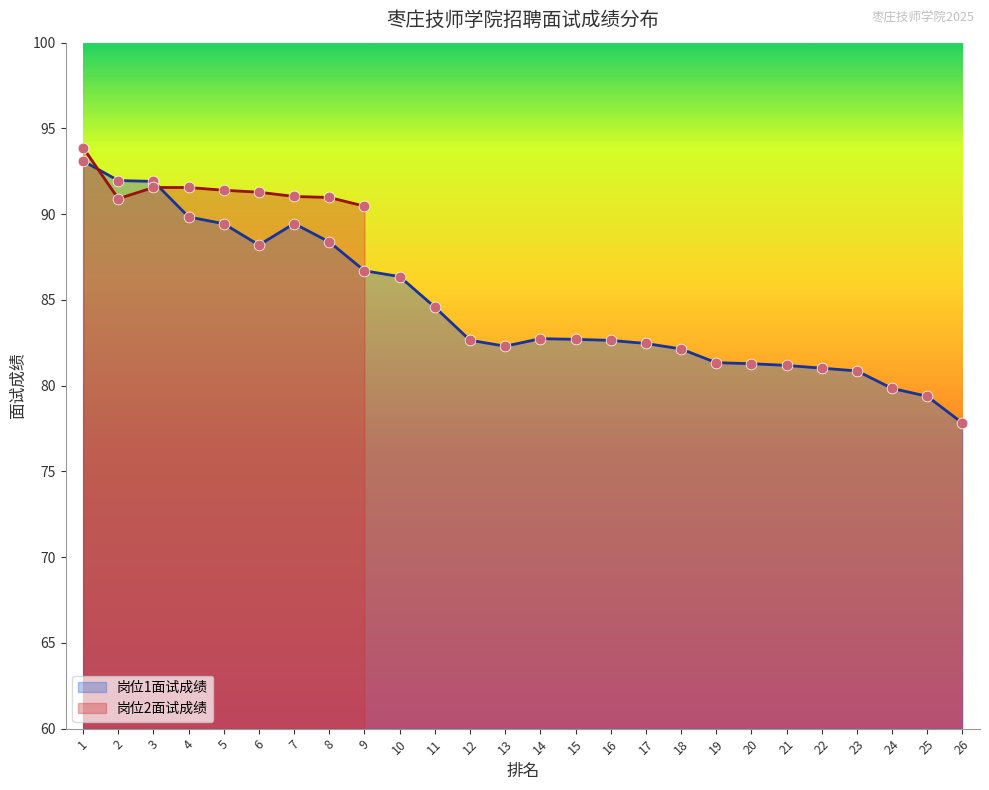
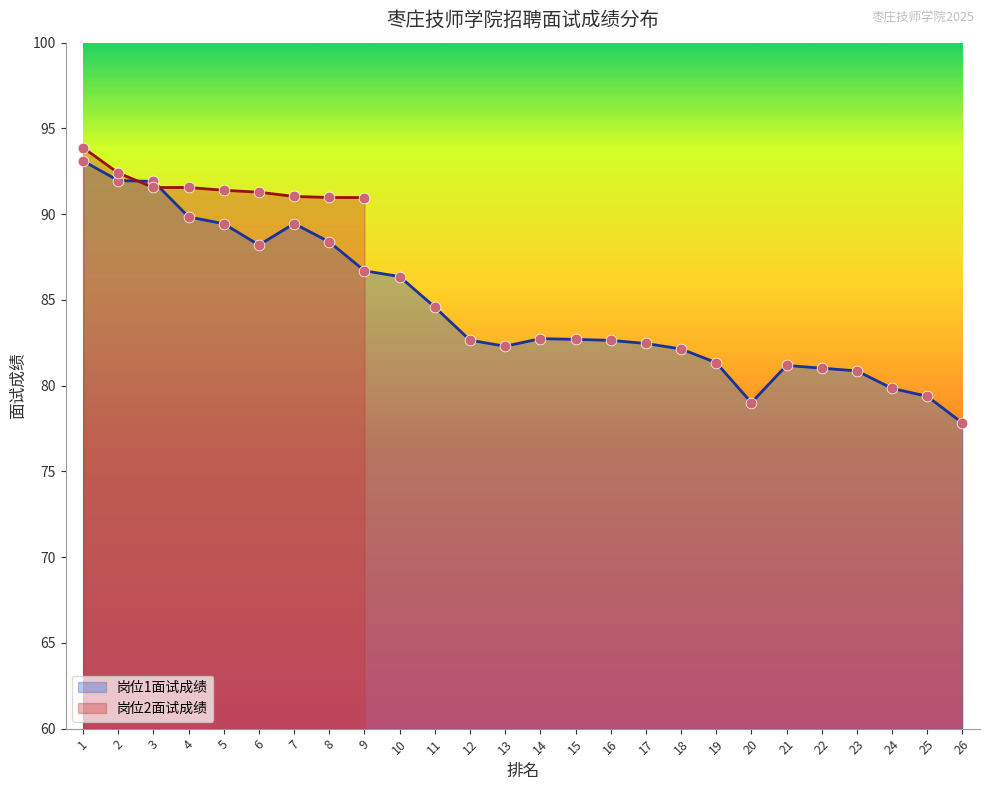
岗位2面试成绩, 2: 90.9 -> 92.4
岗位2面试成绩, 9: 90.5 -> 91.0
岗位1面试成绩, 20: 81.3 -> 79.0
